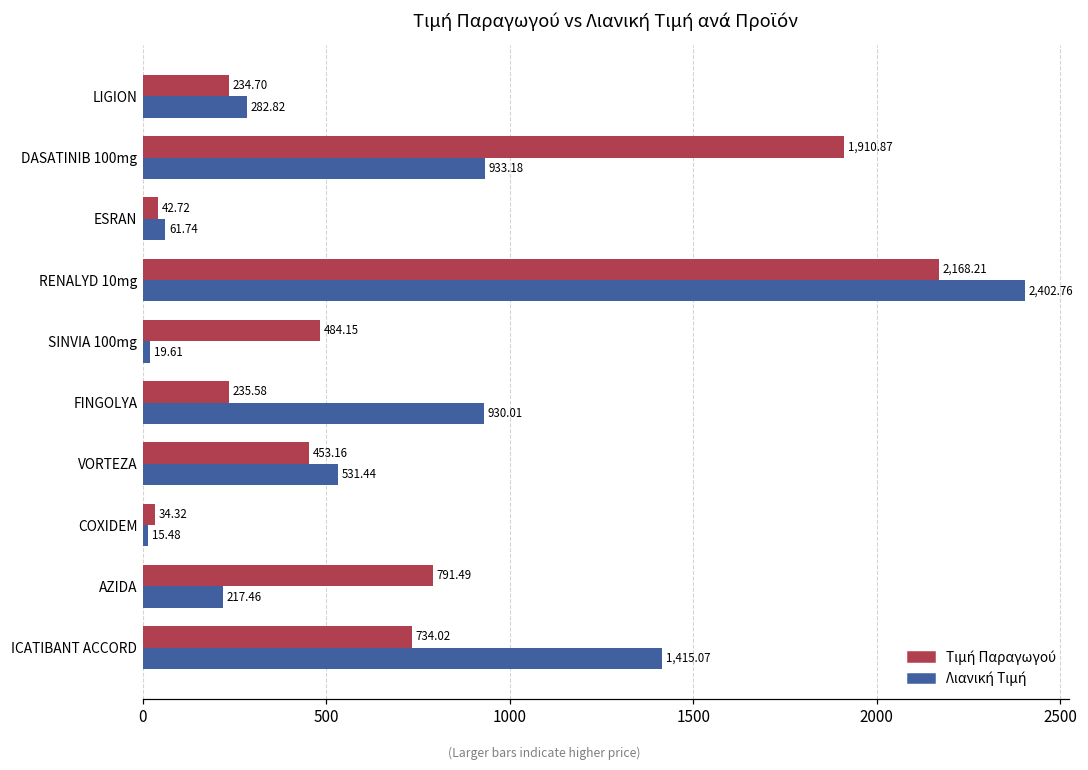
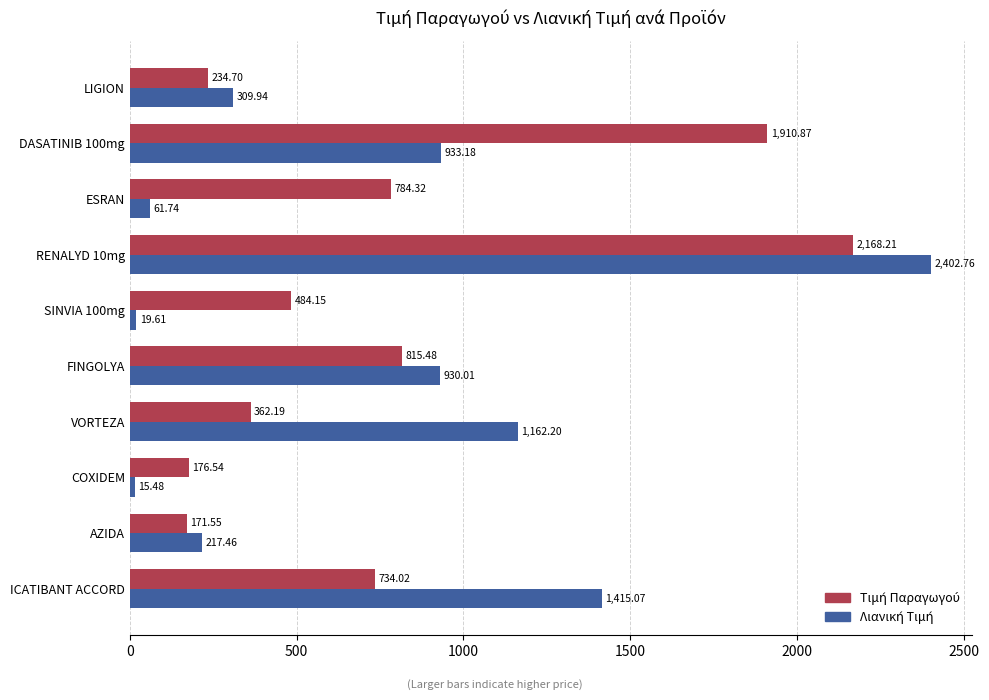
Λιανική Τιμή, LIGION: 282.82 -> 309.94
Τιμή Παραγωγού, ESRAN: 42.72 -> 784.32
Τιμή Παραγωγού, FINGOLYA: 235.58 -> 815.48
Τιμή Παραγωγού, VORTEZA: 453.16 -> 362.19
Λιανική Τιμή, VORTEZA: 531.44 -> 1,162.20
Τιμή Παραγωγού, COXIDEM: 34.32 -> 176.54
Τιμή Παραγωγού, AZIDA: 791.49 -> 171.55
